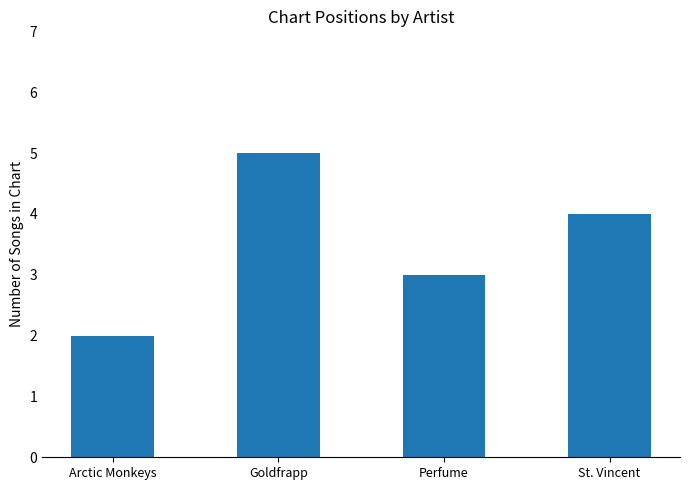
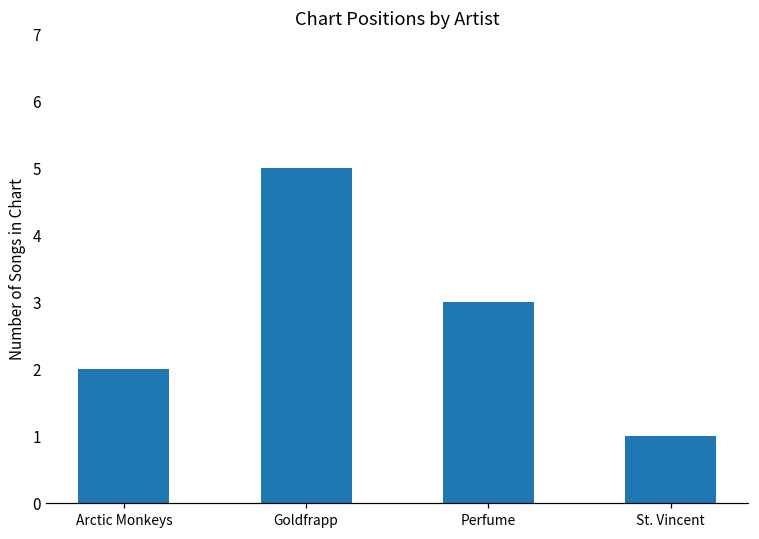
St. Vincent: 4 -> 1
